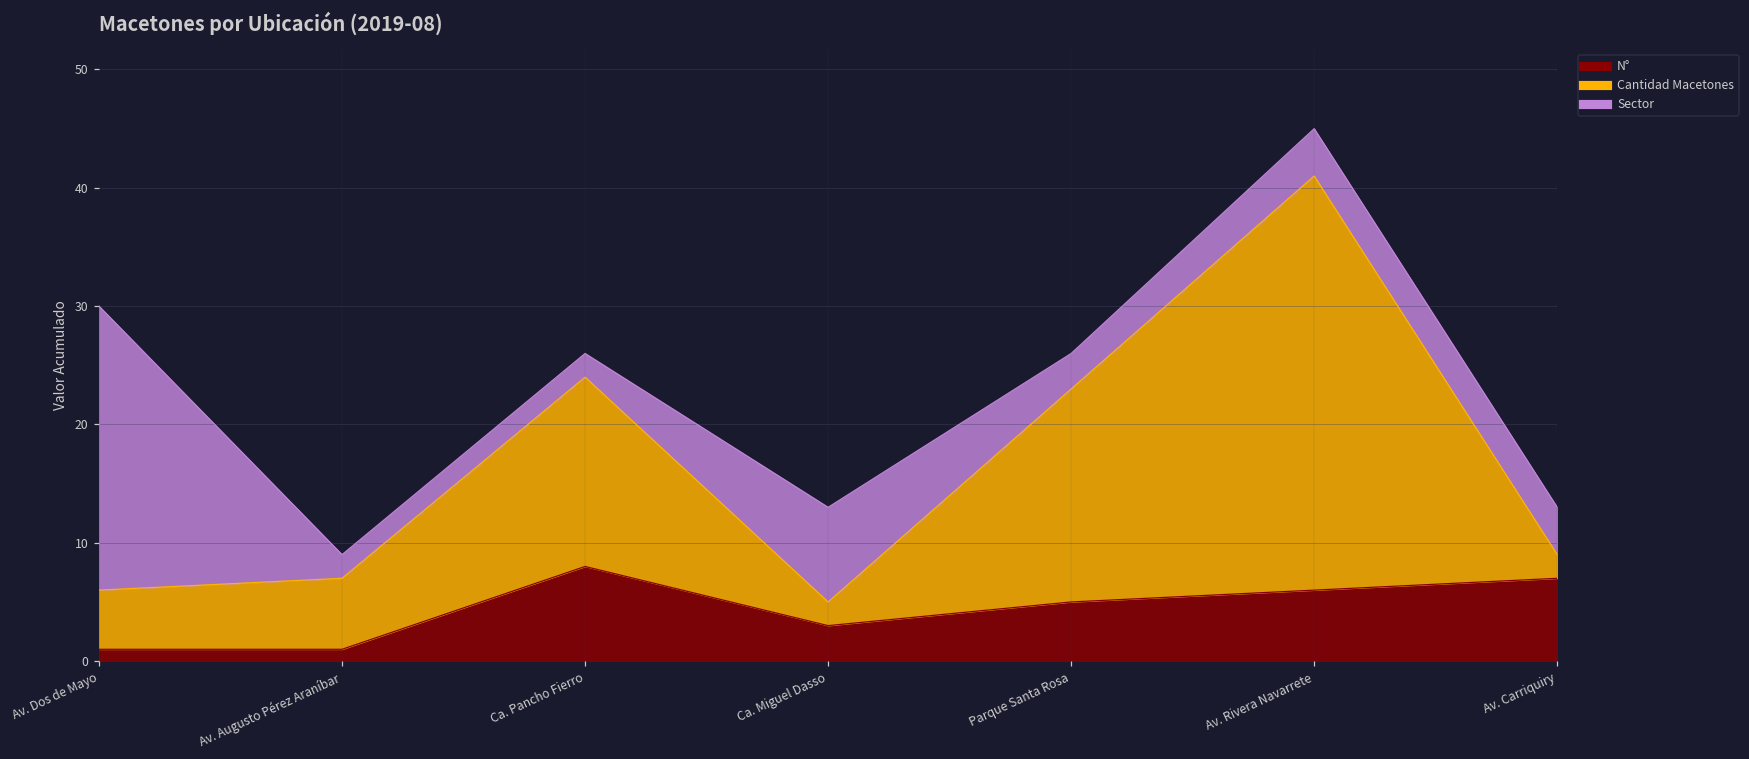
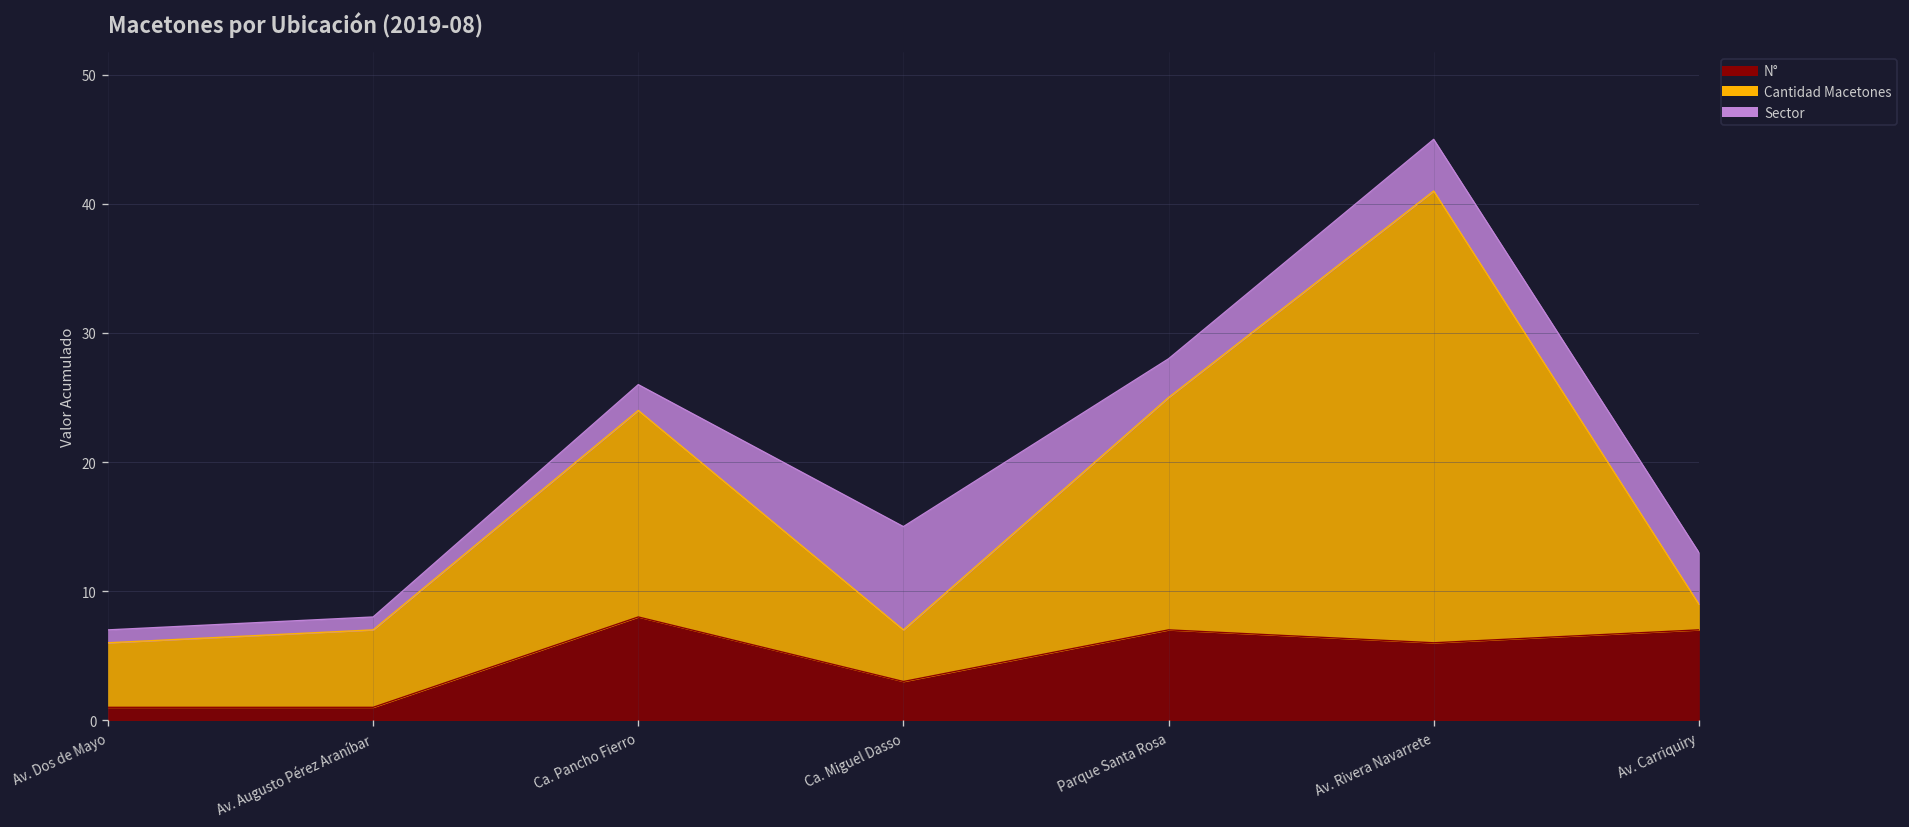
Sector, Av. Dos de Mayo: 24 -> 1
Sector, Av. Augusto Pérez Araníbar: 2 -> 1
Cantidad Macetones, Ca. Miguel Dasso: 2 -> 4
N°, Parque Santa Rosa: 5 -> 7
